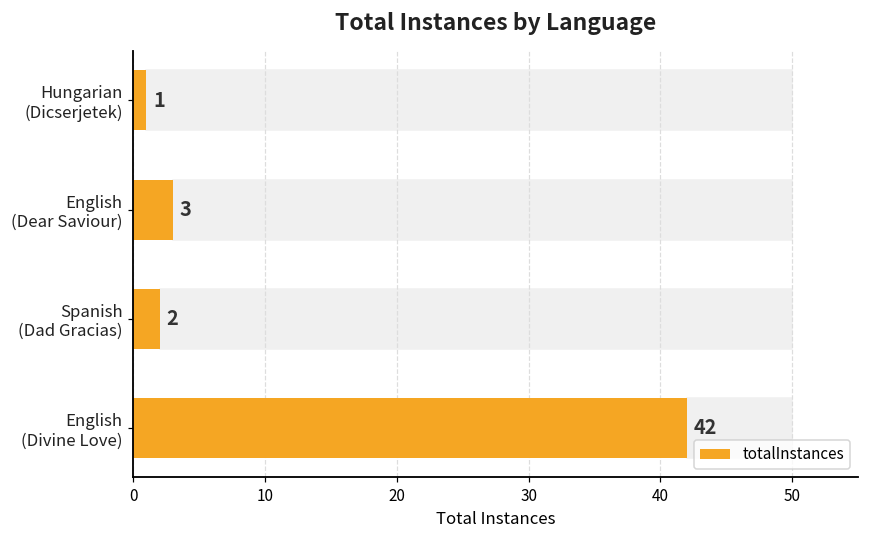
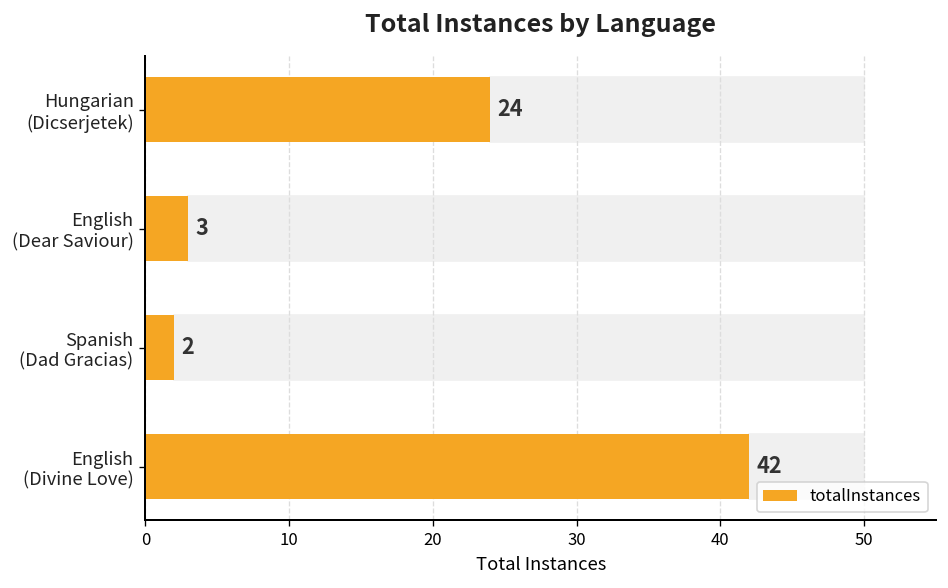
Hungarian (Dicserjetek): 1 -> 24
